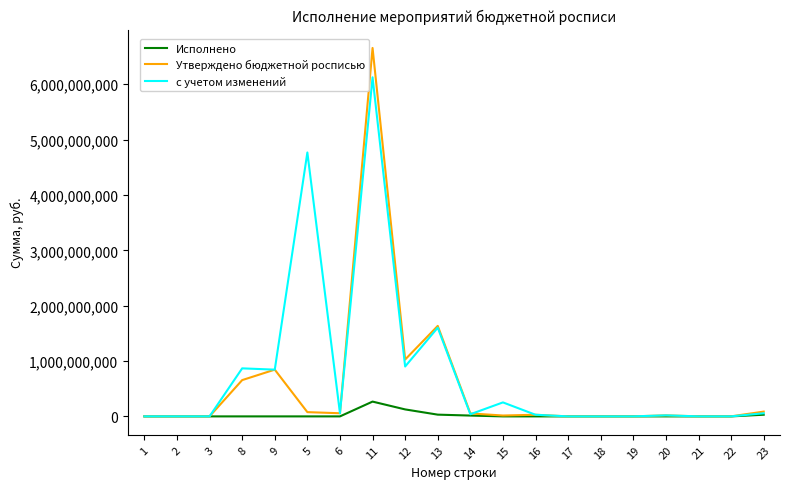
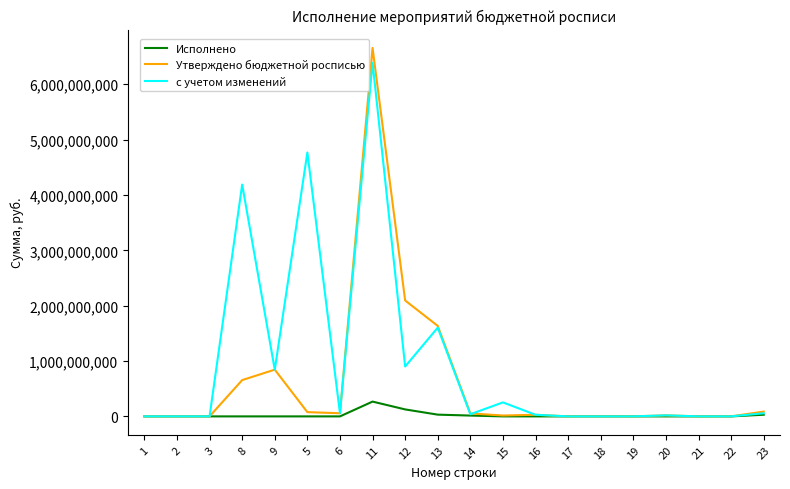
с учетом изменений, 8: 900,000,000 -> 4,200,000,000
с учетом изменений, 11: 6,100,000,000 -> 6,400,000,000
Утверждено бюджетной росписью, 12: 1,000,000,000 -> 2,100,000,000
